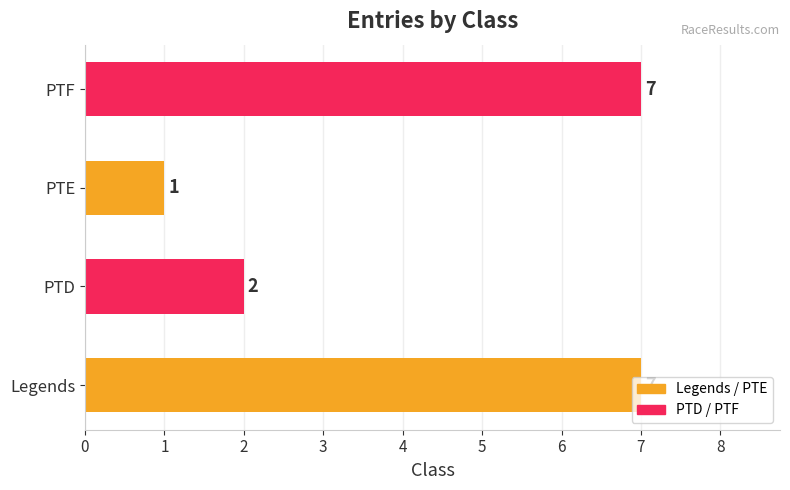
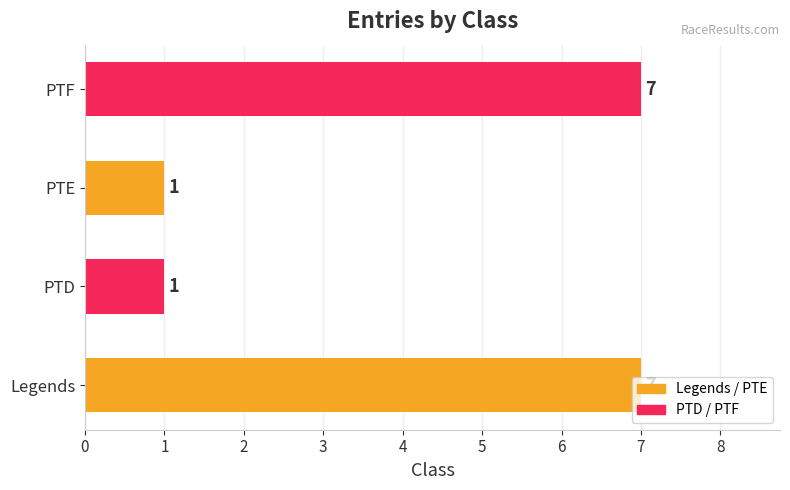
PTD: 2 -> 1
